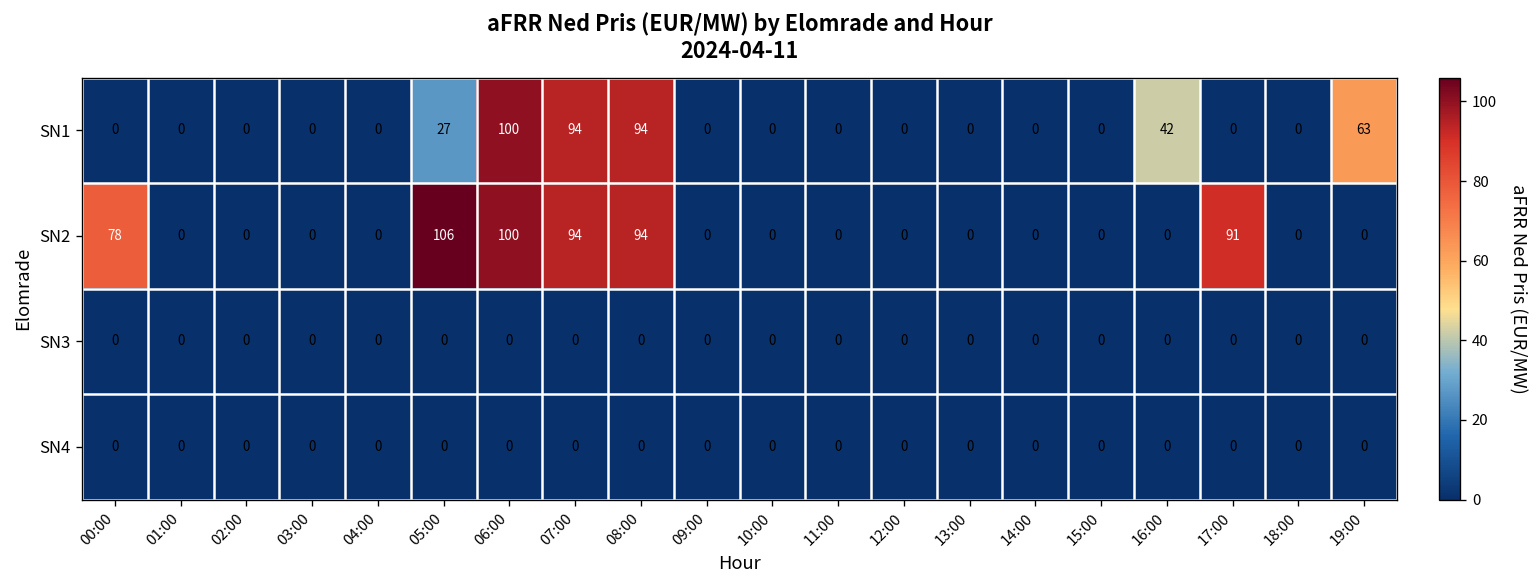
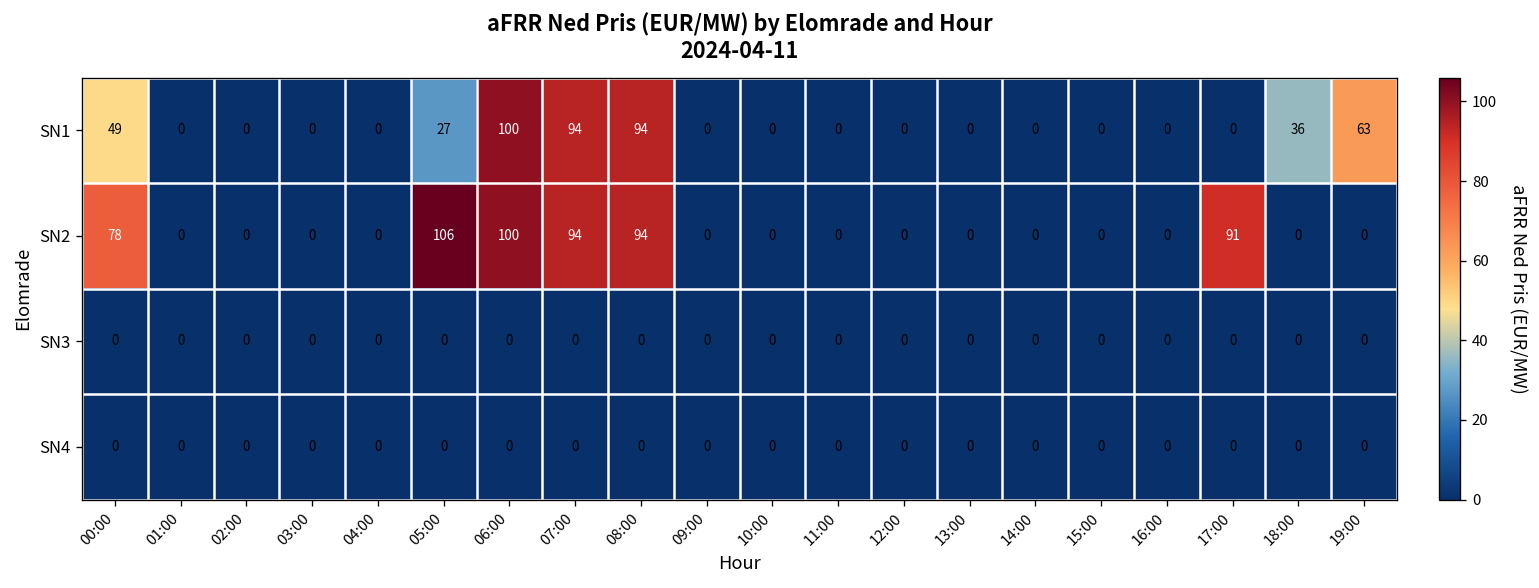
SN1, 00:00: 0 -> 49
SN1, 16:00: 42 -> 0
SN1, 18:00: 0 -> 36
